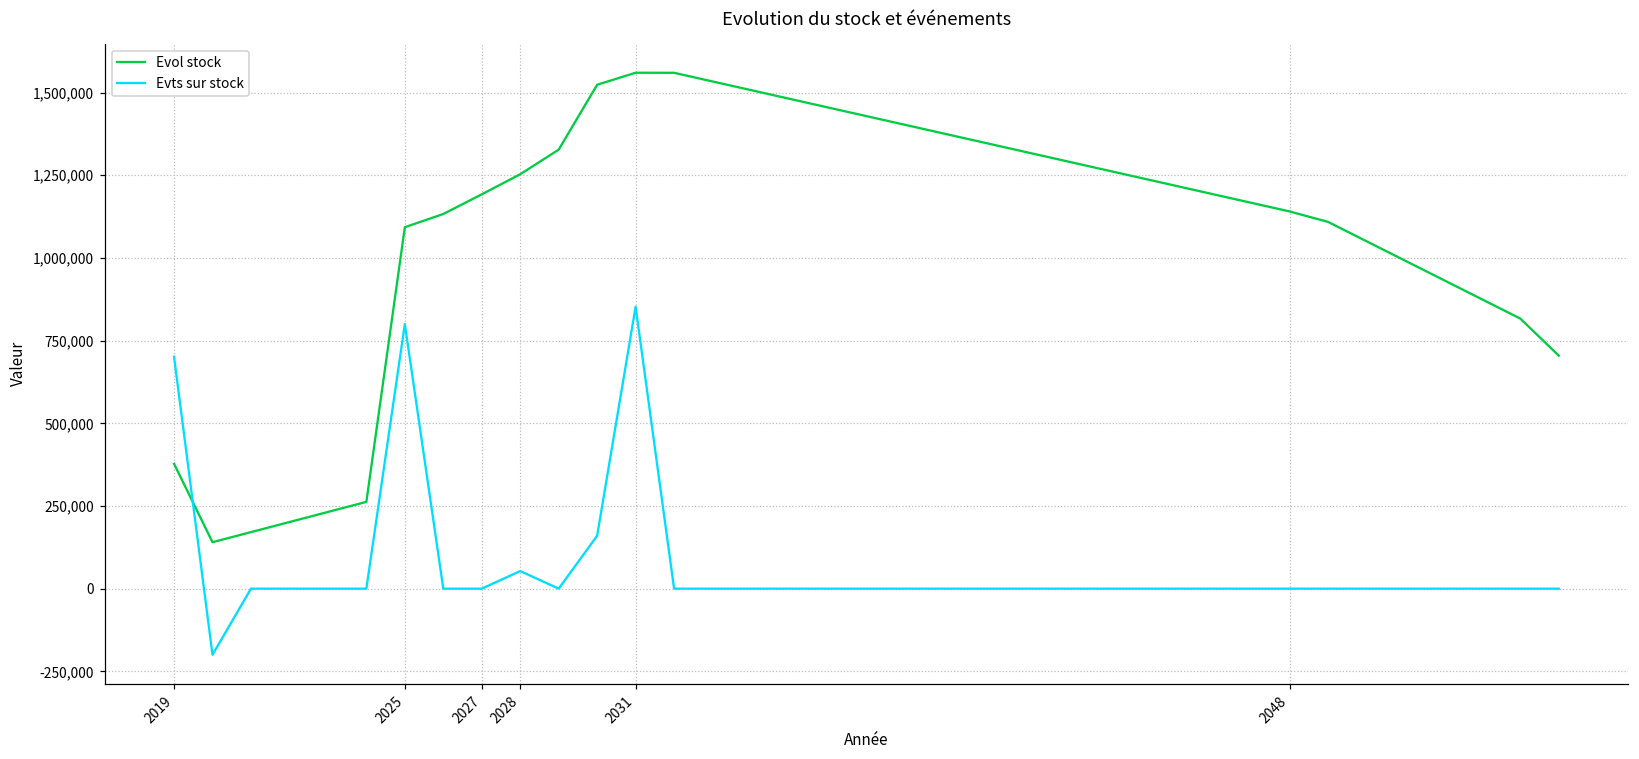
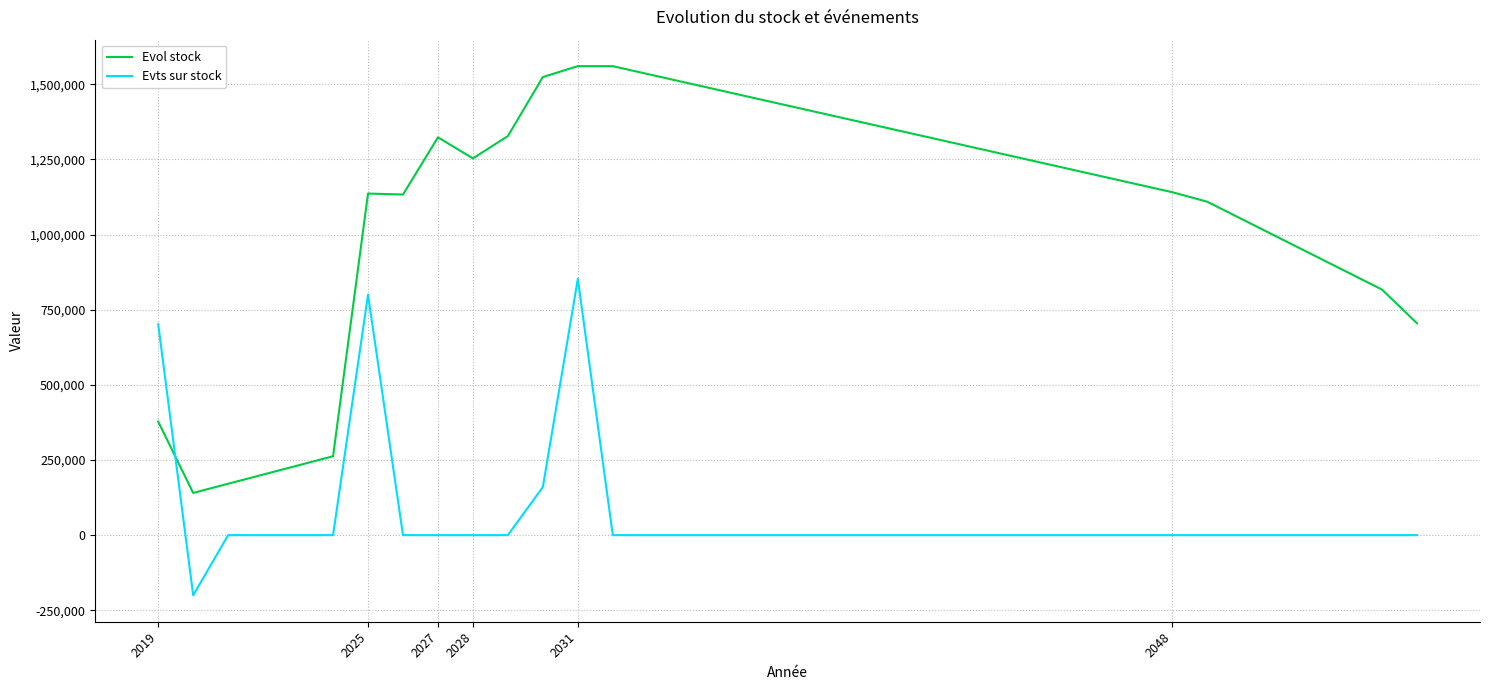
Evol stock, 2025: 1,090,000 -> 1,140,000
Evol stock, 2027: 1,190,000 -> 1,320,000
Evts sur stock, 2028: 50,000 -> 0
